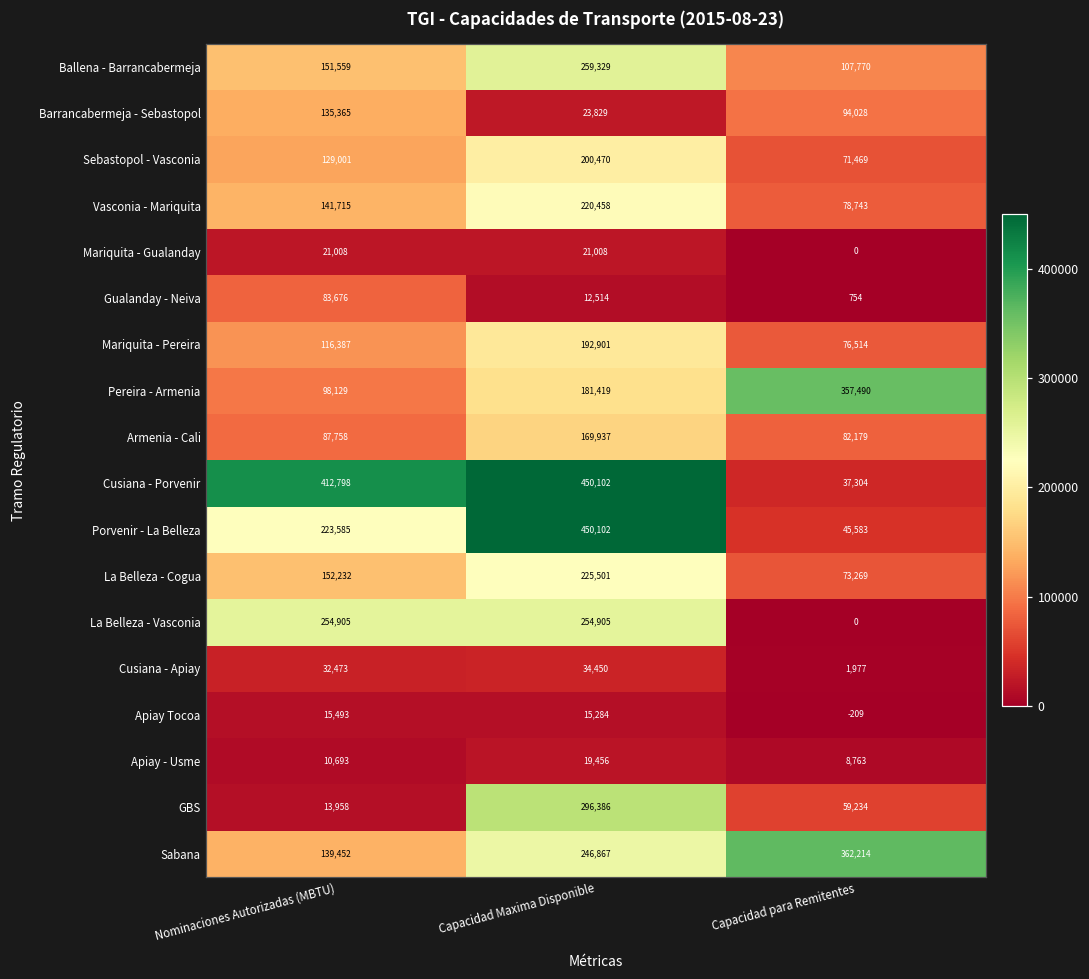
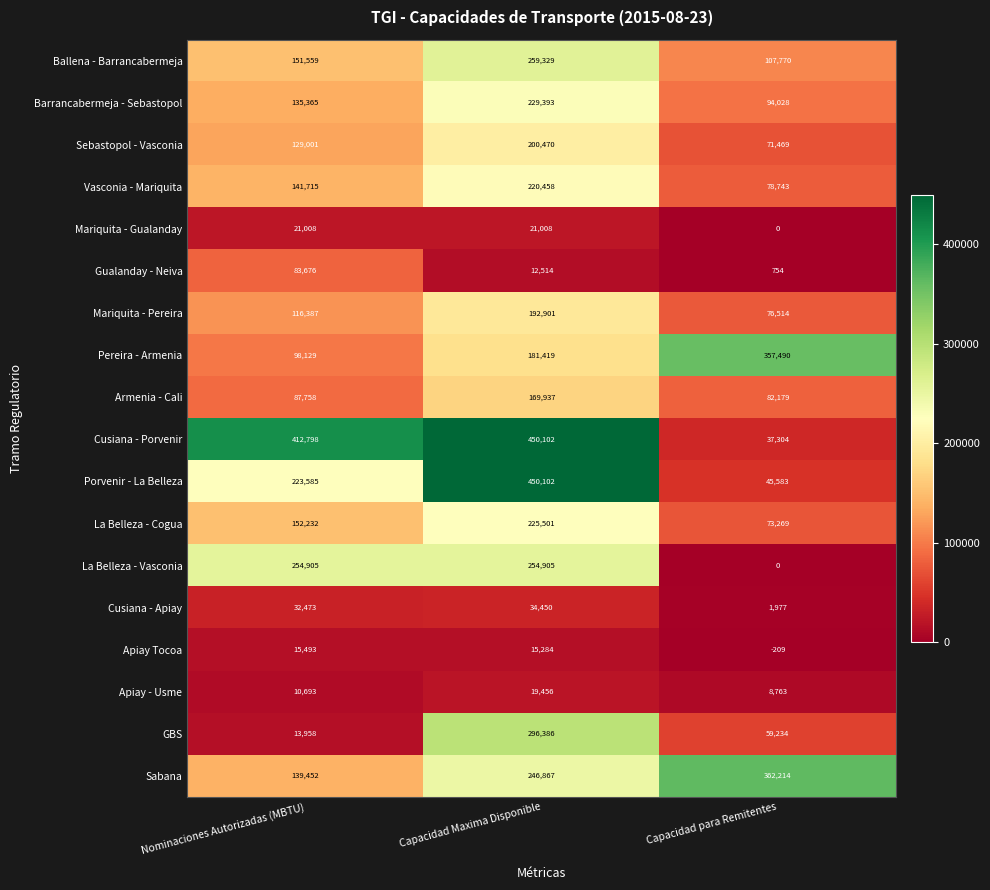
Barrancabermeja - Sebastopol, Capacidad Maxima Disponible: 23,829 -> 229,393
